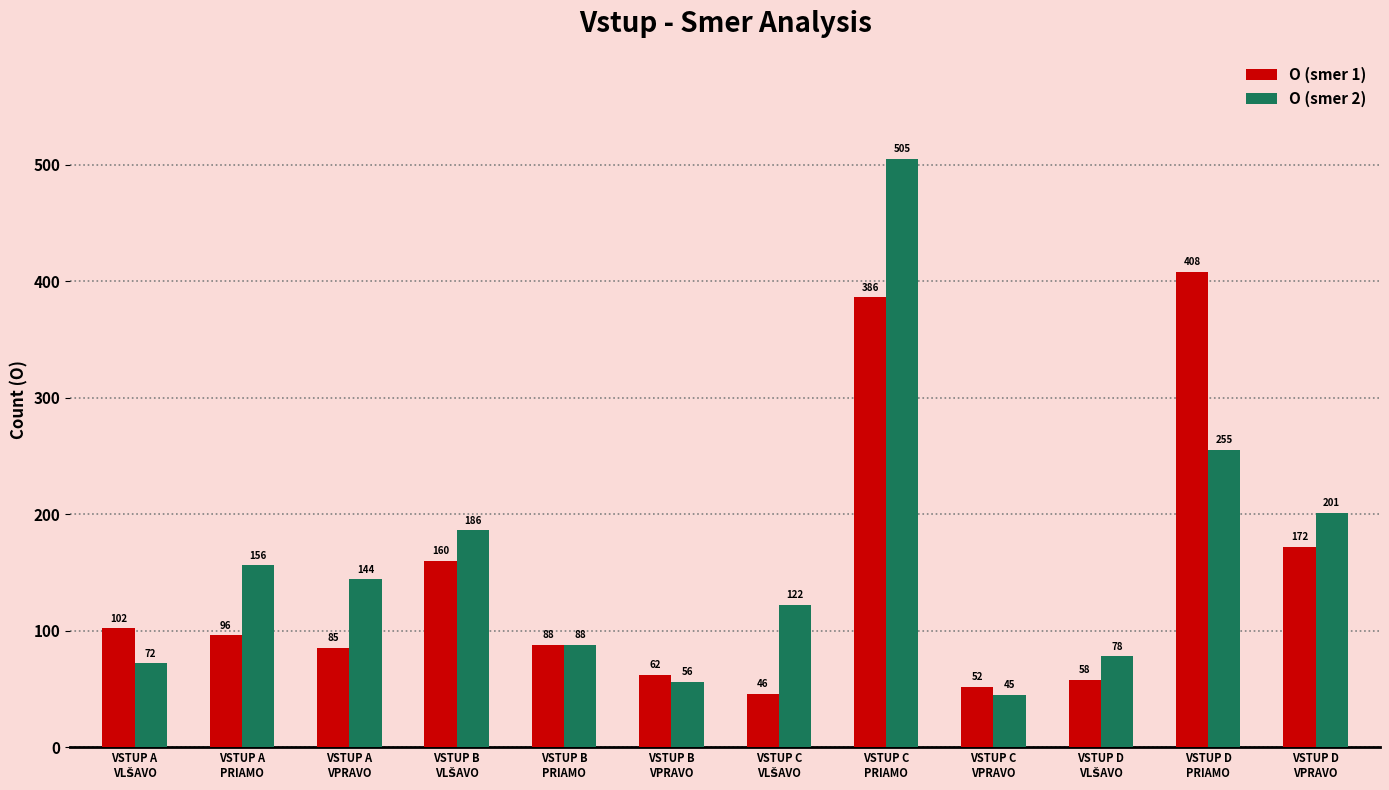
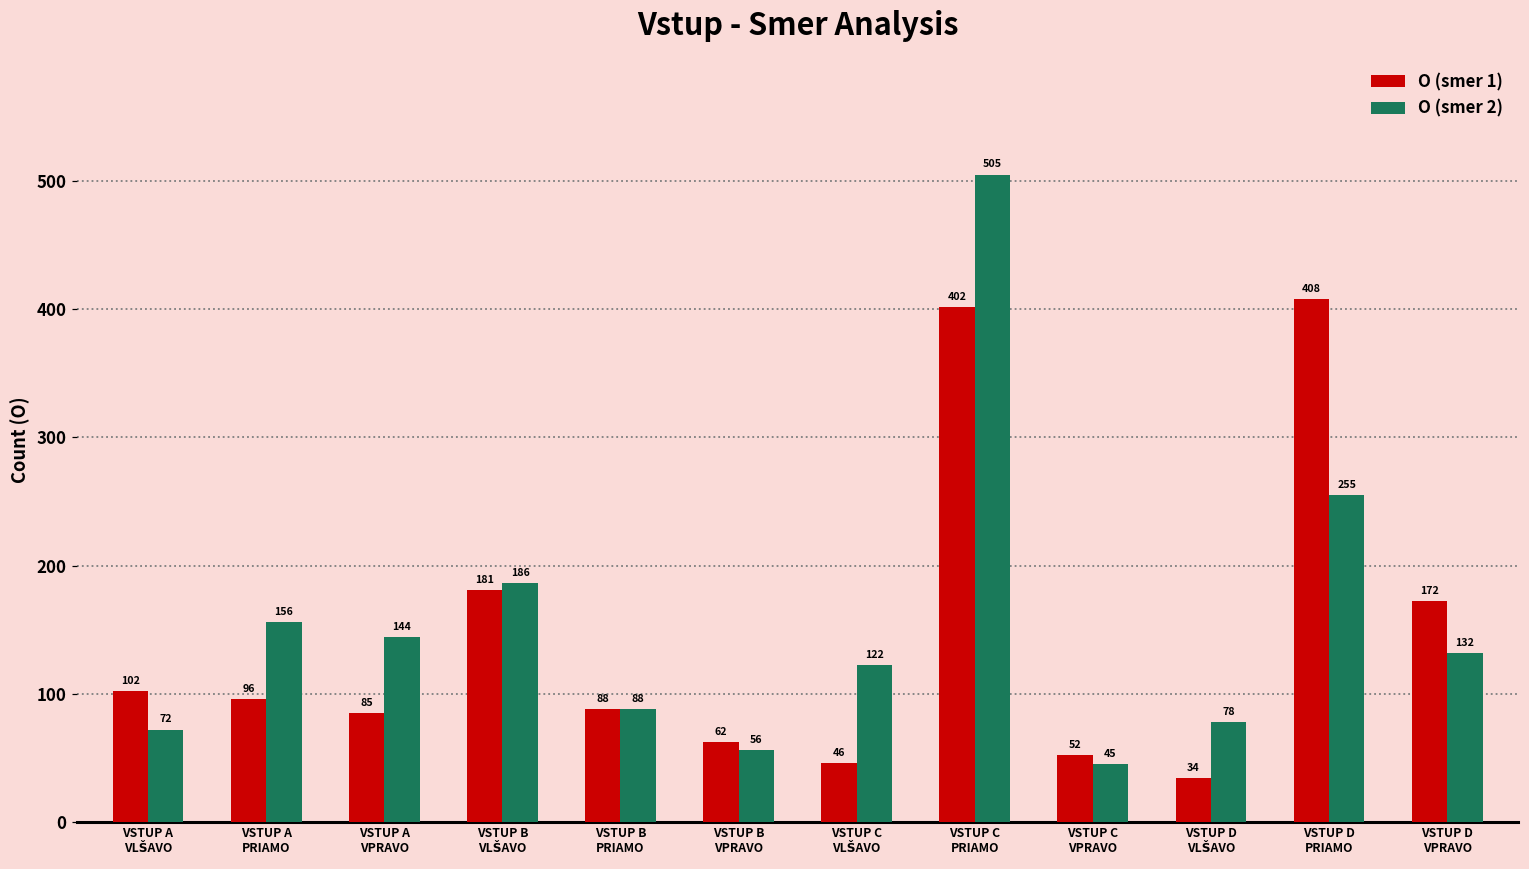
O (smer 1), VSTUP B VLŠAVO: 160 -> 181
O (smer 1), VSTUP C PRIAMO: 386 -> 402
O (smer 1), VSTUP D VLŠAVO: 58 -> 34
O (smer 2), VSTUP D VPRAVO: 201 -> 132
